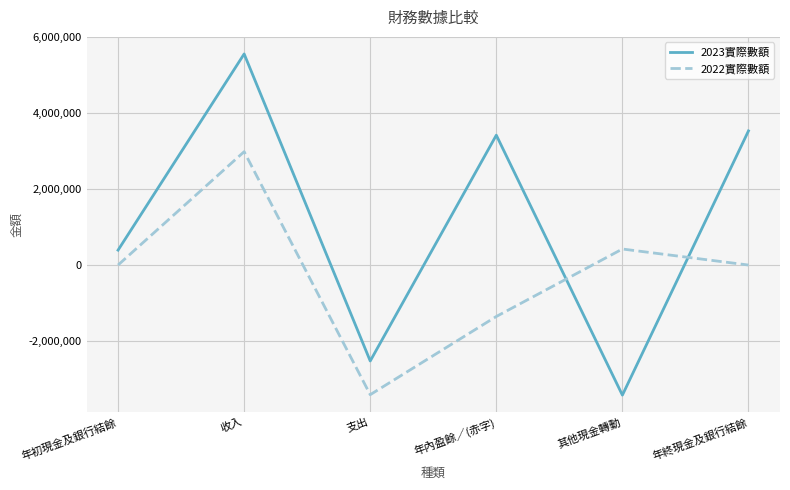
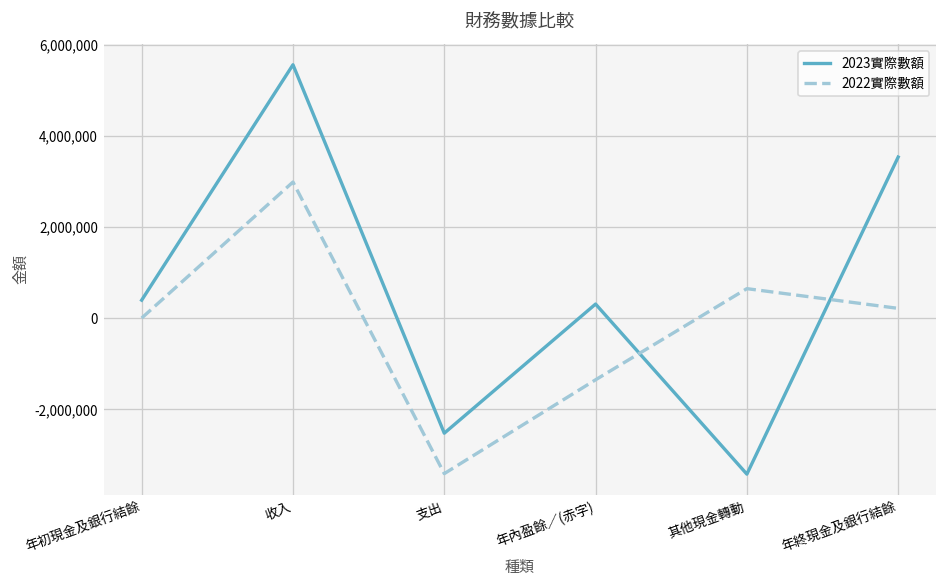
2023實際數額, 年內盈餘／(赤字): 3,400,000 -> 300,000
2022實際數額, 其他現金轉動: 400,000 -> 600,000
2022實際數額, 年終現金及銀行結餘: 0 -> 200,000
